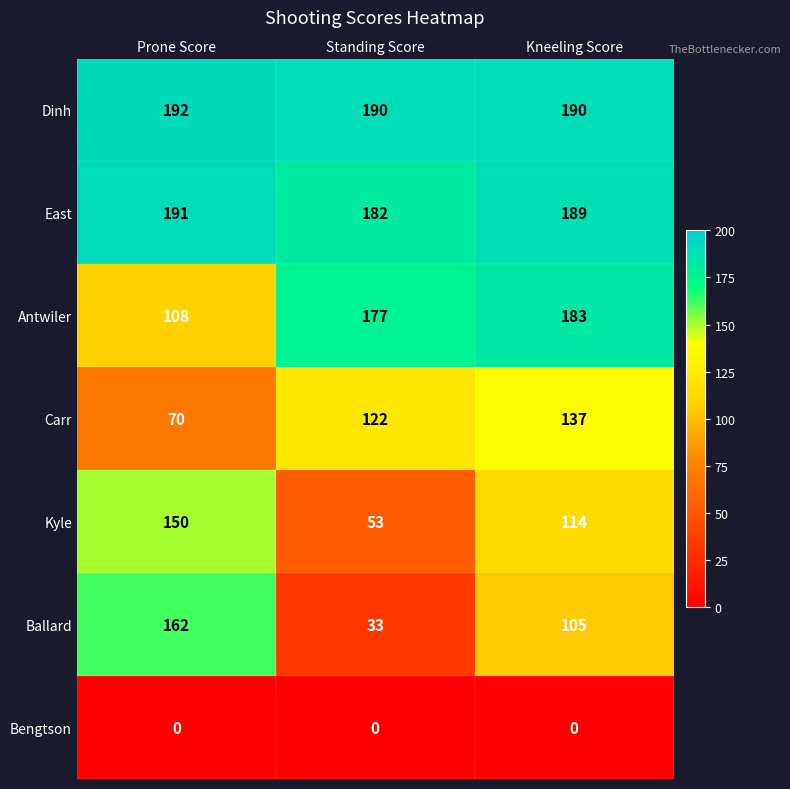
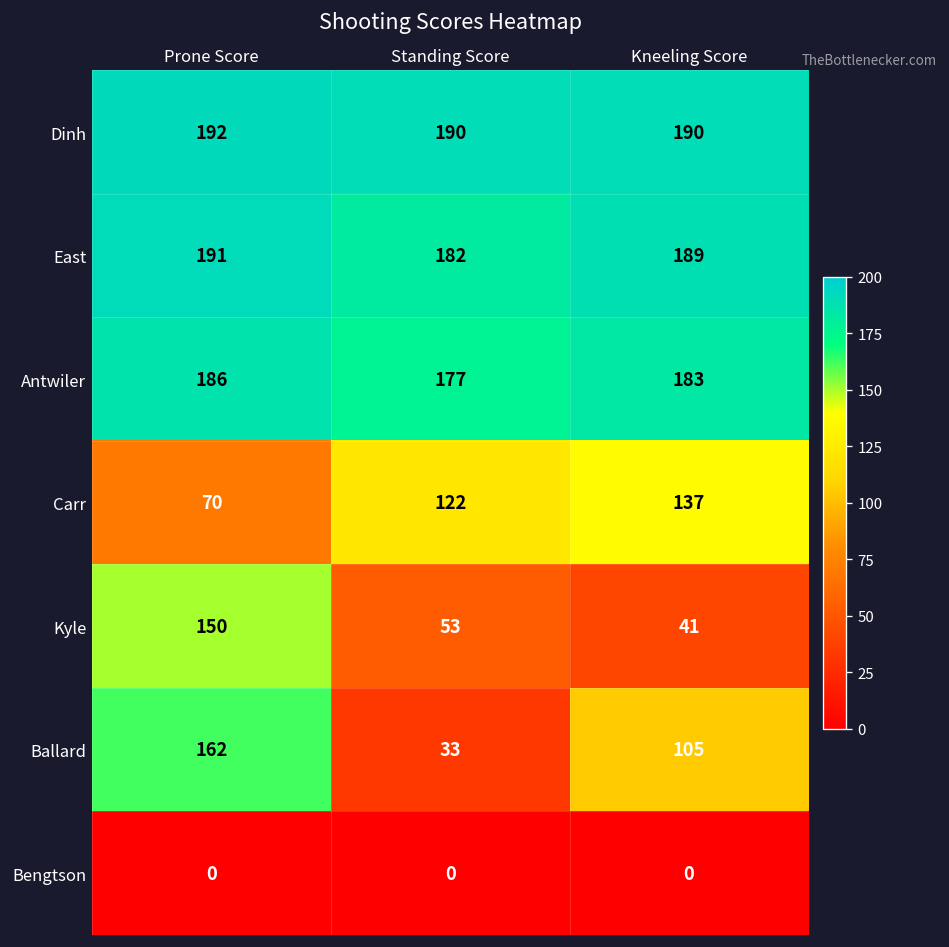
Antwiler, Prone Score: 108 -> 186
Kyle, Kneeling Score: 114 -> 41
